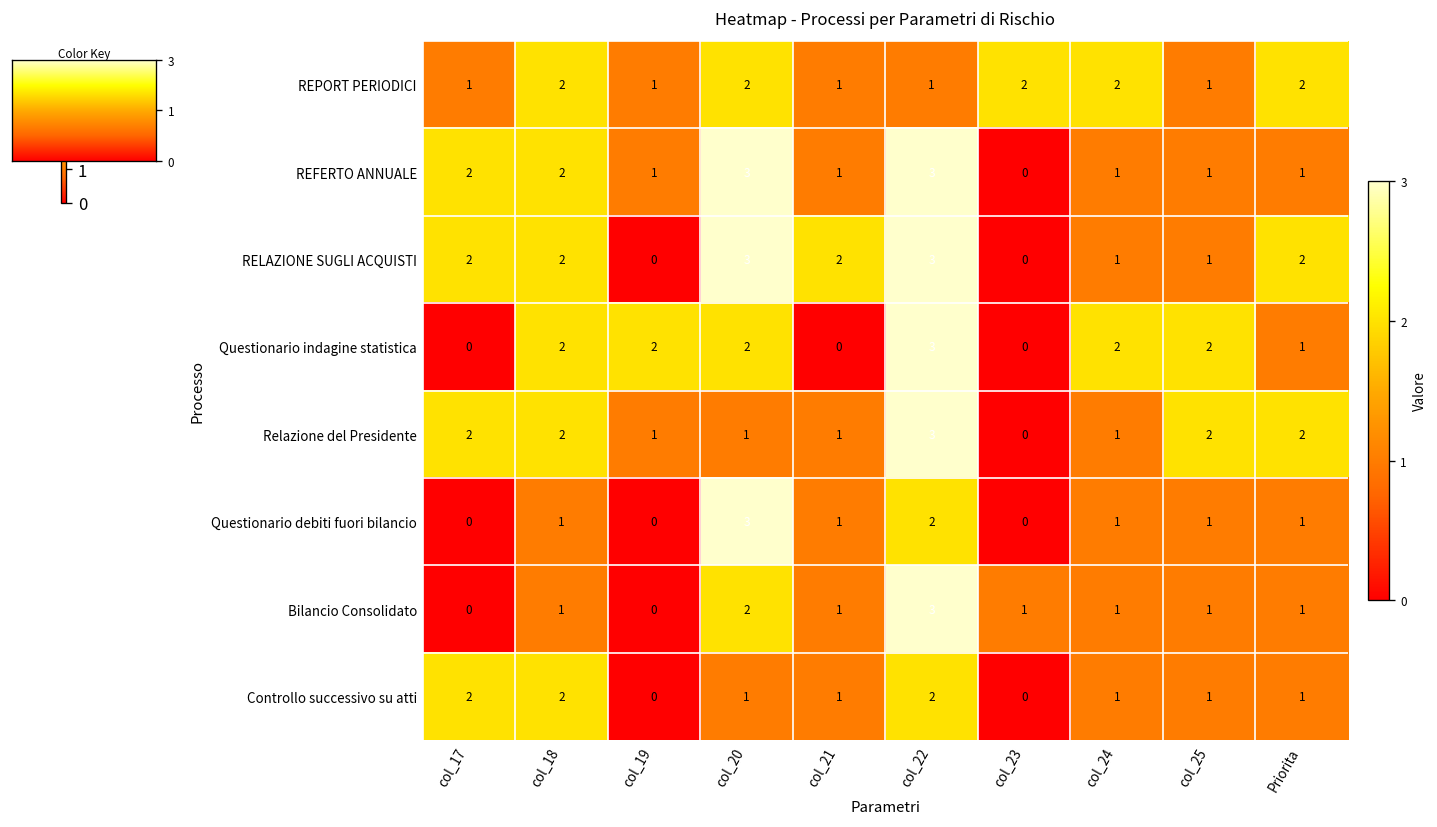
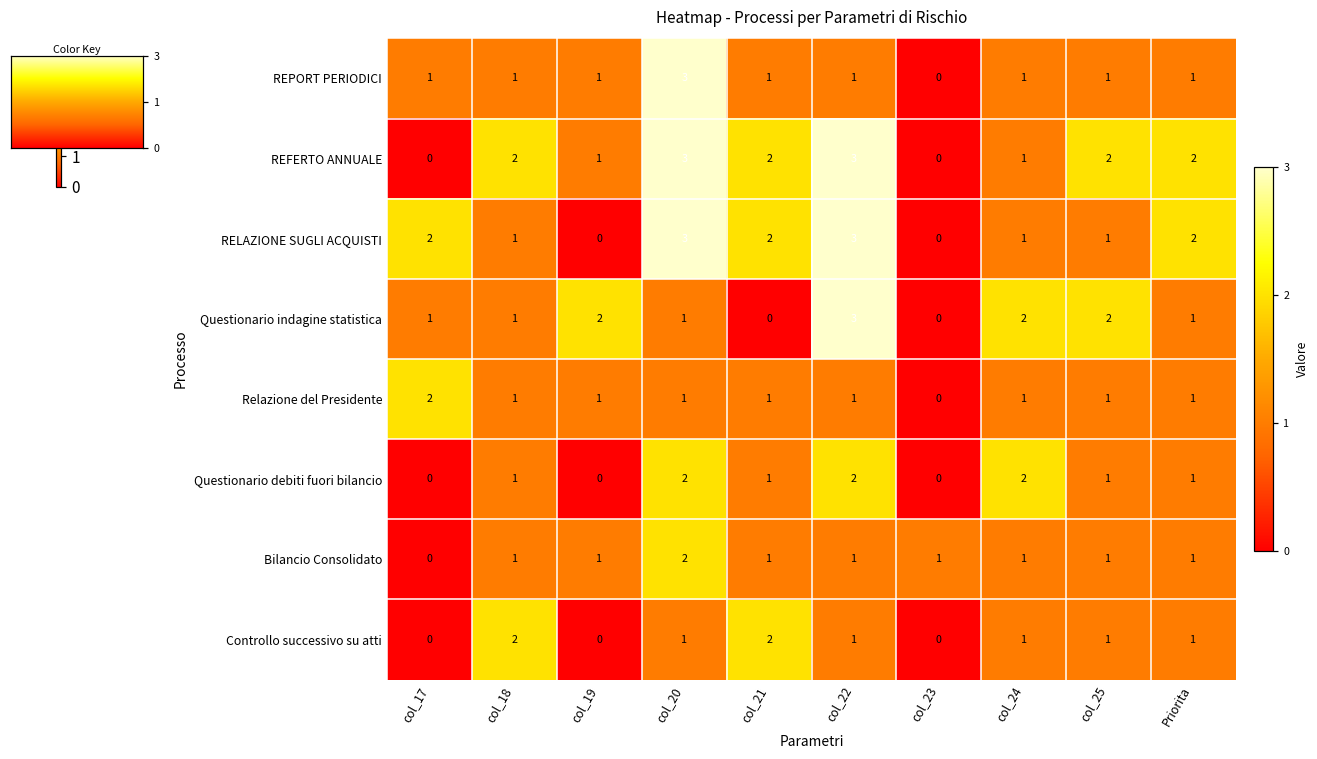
REPORT PERIODICI, col_18: 2 -> 1
REPORT PERIODICI, col_20: 2 -> 3
REPORT PERIODICI, col_23: 2 -> 0
REPORT PERIODICI, col_24: 2 -> 1
REPORT PERIODICI, Priorita: 2 -> 1
REFERTO ANNUALE, col_17: 2 -> 0
REFERTO ANNUALE, col_21: 1 -> 2
REFERTO ANNUALE, col_25: 1 -> 2
REFERTO ANNUALE, Priorita: 1 -> 2
RELAZIONE SUGLI ACQUISTI, col_18: 2 -> 1
Questionario indagine statistica, col_17: 0 -> 1
Questionario indagine statistica, col_18: 2 -> 1
Questionario indagine statistica, col_20: 2 -> 1
Relazione del Presidente, col_18: 2 -> 1
Relazione del Presidente, col_22: 3 -> 1
Relazione del Presidente, col_25: 2 -> 1
Relazione del Presidente, Priorita: 2 -> 1
Questionario debiti fuori bilancio, col_20: 3 -> 2
Questionario debiti fuori bilancio, col_24: 1 -> 2
Bilancio Consolidato, col_19: 0 -> 1
Bilancio Consolidato, col_22: 3 -> 1
Controllo successivo su atti, col_17: 2 -> 0
Controllo successivo su atti, col_21: 1 -> 2
Controllo successivo su atti, col_22: 2 -> 1
